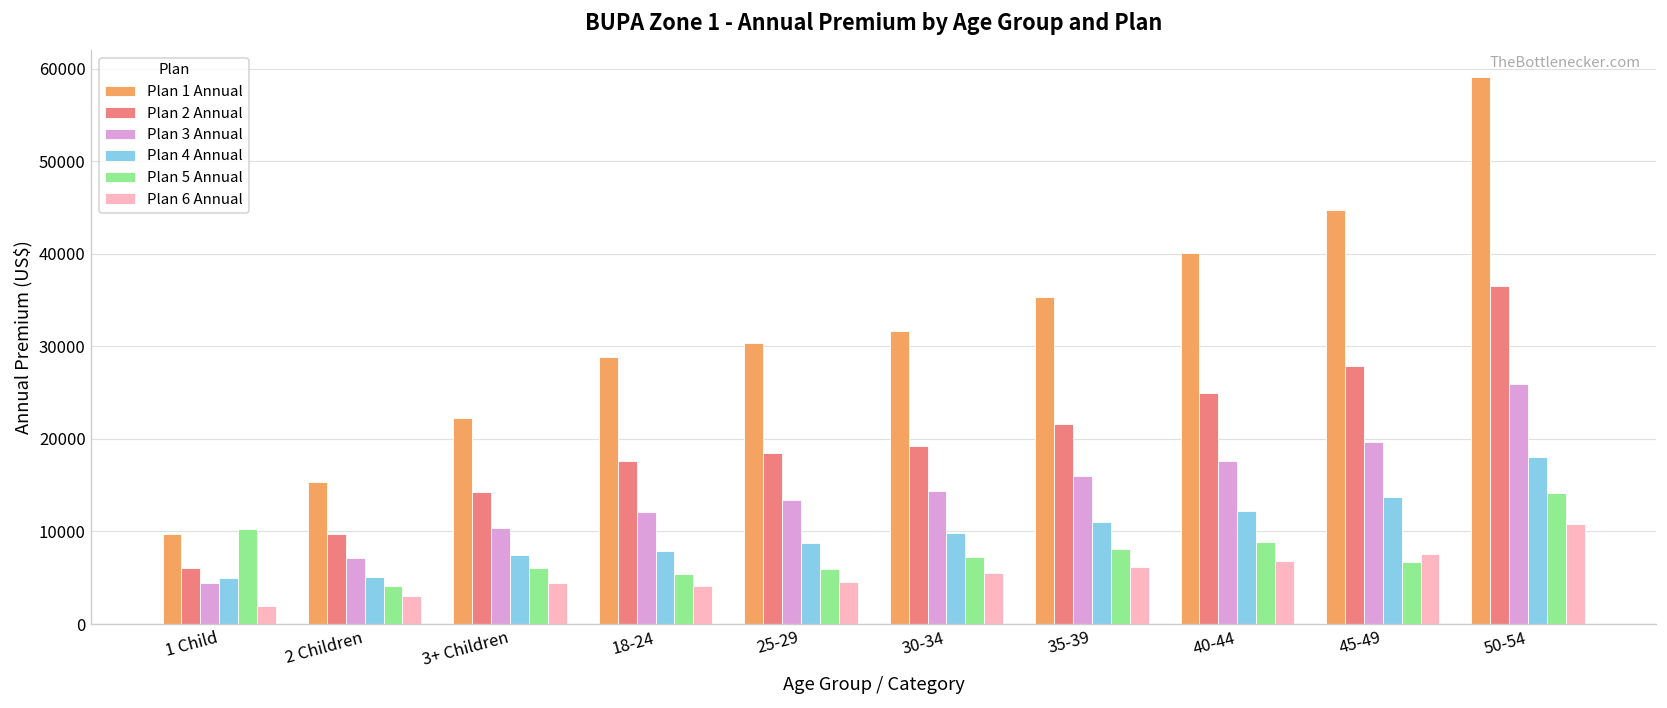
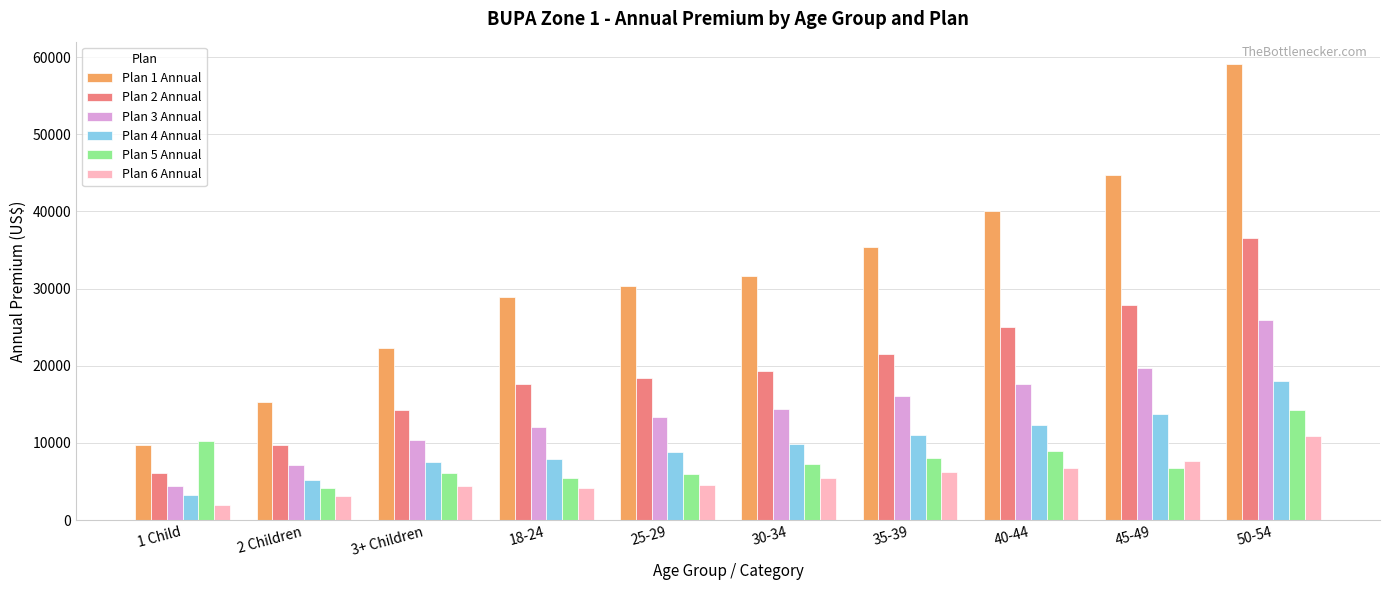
Plan 4 Annual, 1 Child: 5000 -> 3000
